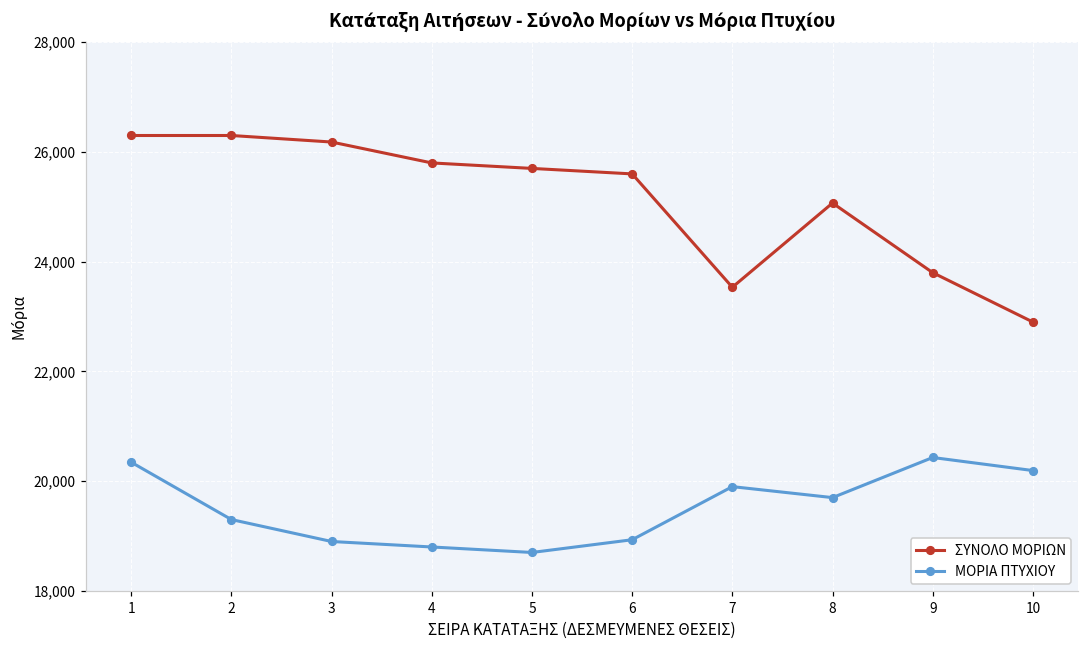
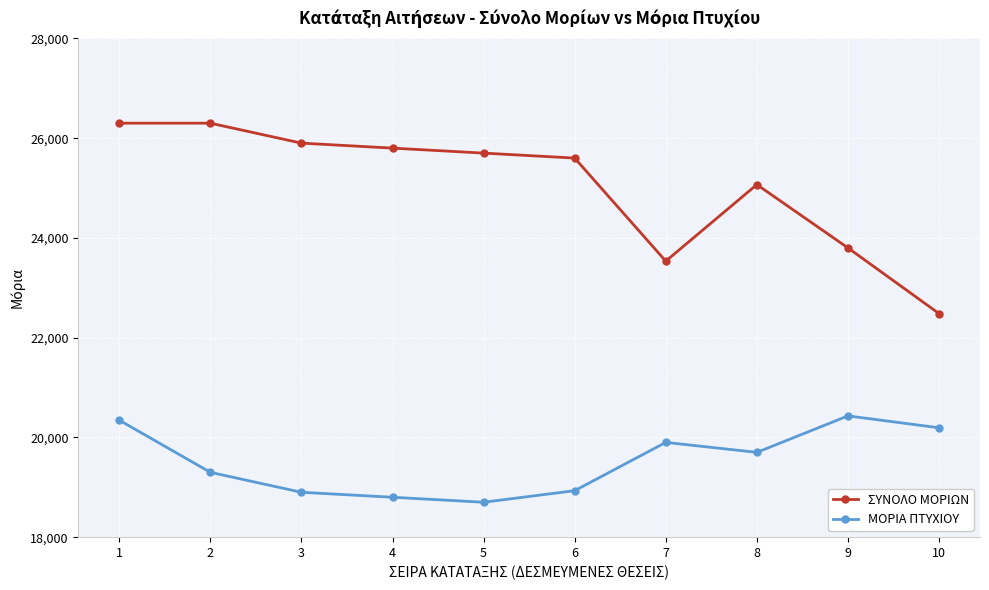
ΣΥΝΟΛΟ ΜΟΡΙΩΝ, 3: 26,200 -> 25,900
ΣΥΝΟΛΟ ΜΟΡΙΩΝ, 10: 22,900 -> 22,500
